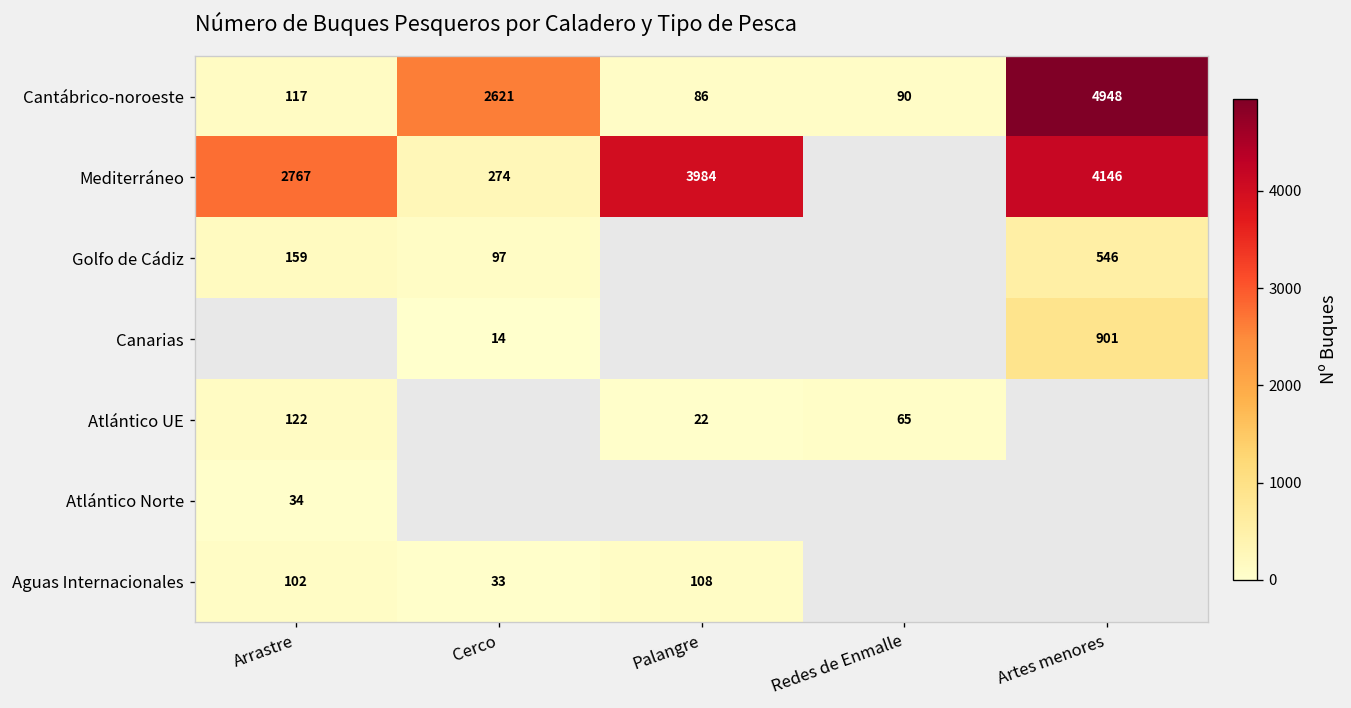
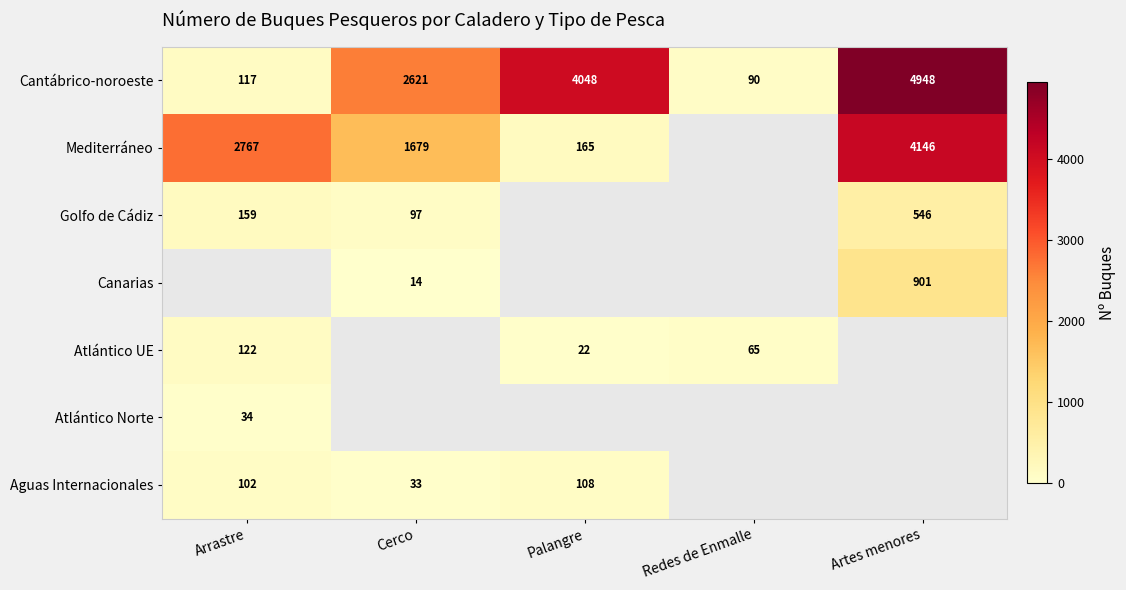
Cantábrico-noroeste, Palangre: 86 -> 4048
Mediterráneo, Cerco: 274 -> 1679
Mediterráneo, Palangre: 3984 -> 165
